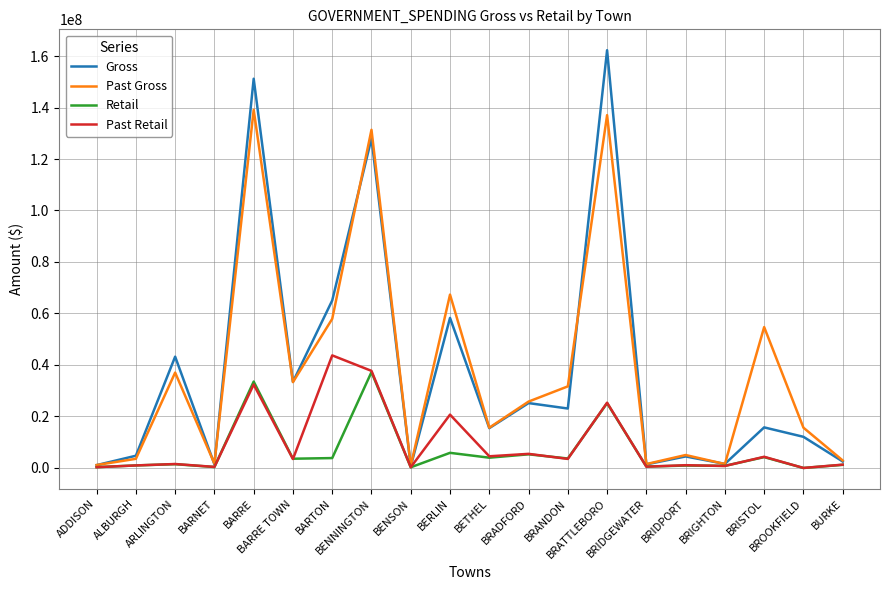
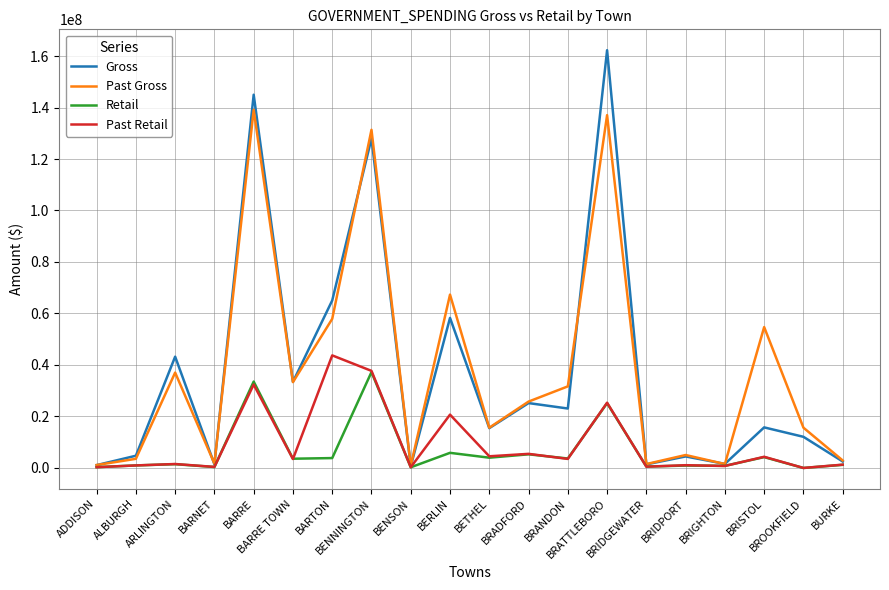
Gross, BARRE: 151000000 -> 145000000
